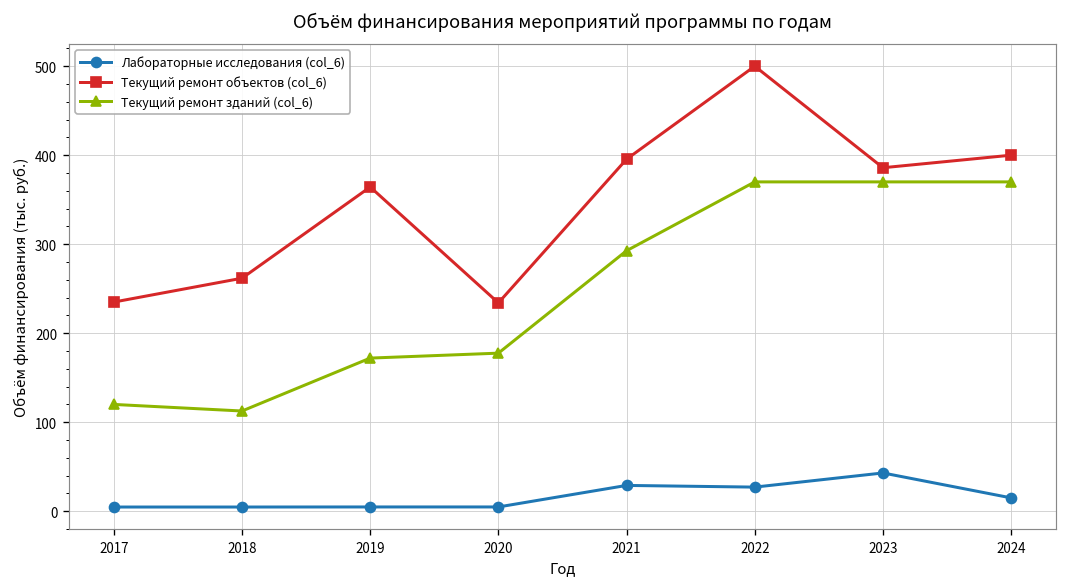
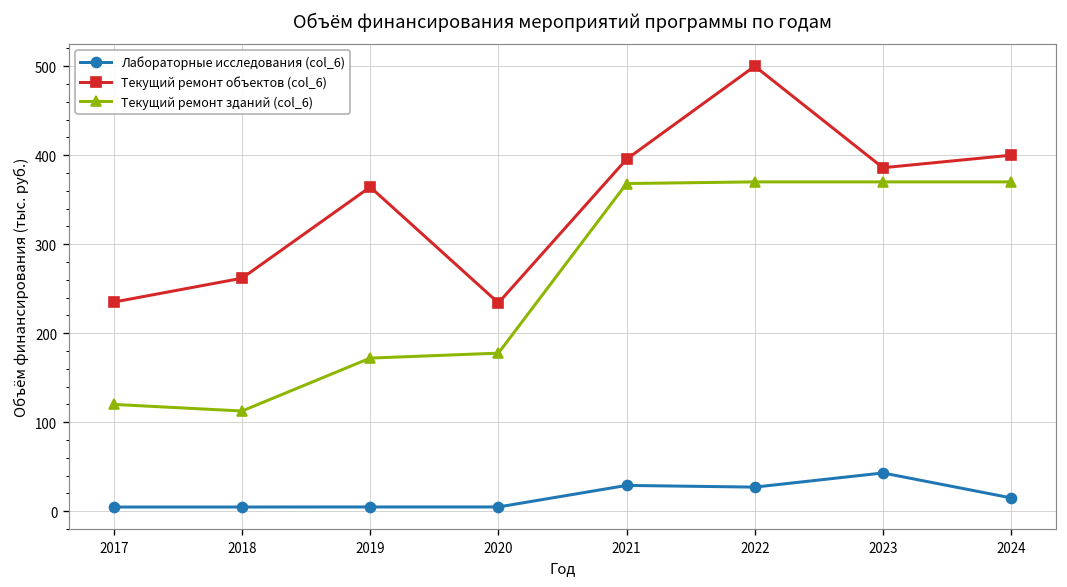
Текущий ремонт зданий (col_6), 2021: 290 -> 370
